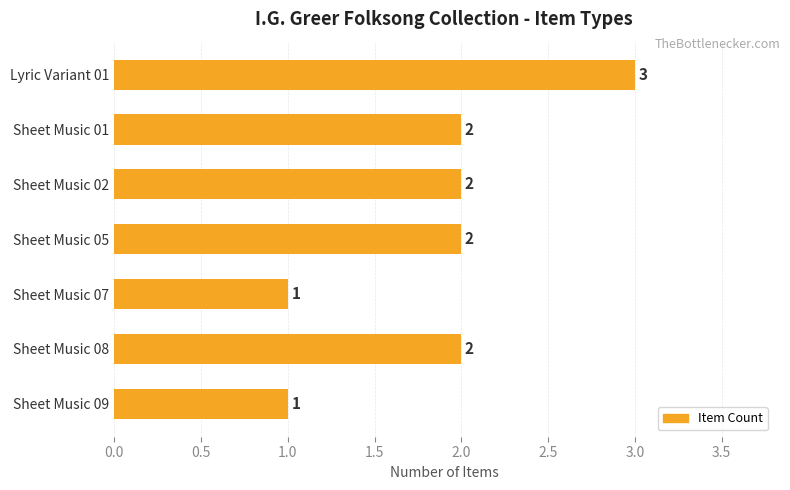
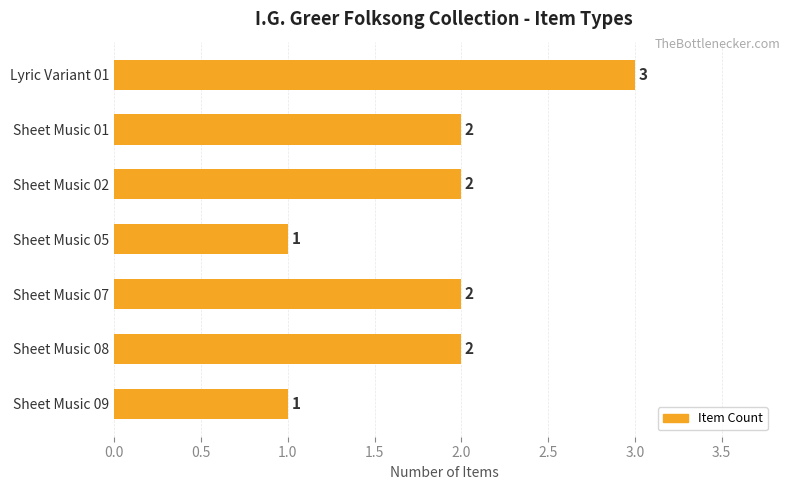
Sheet Music 05: 2 -> 1
Sheet Music 07: 1 -> 2
